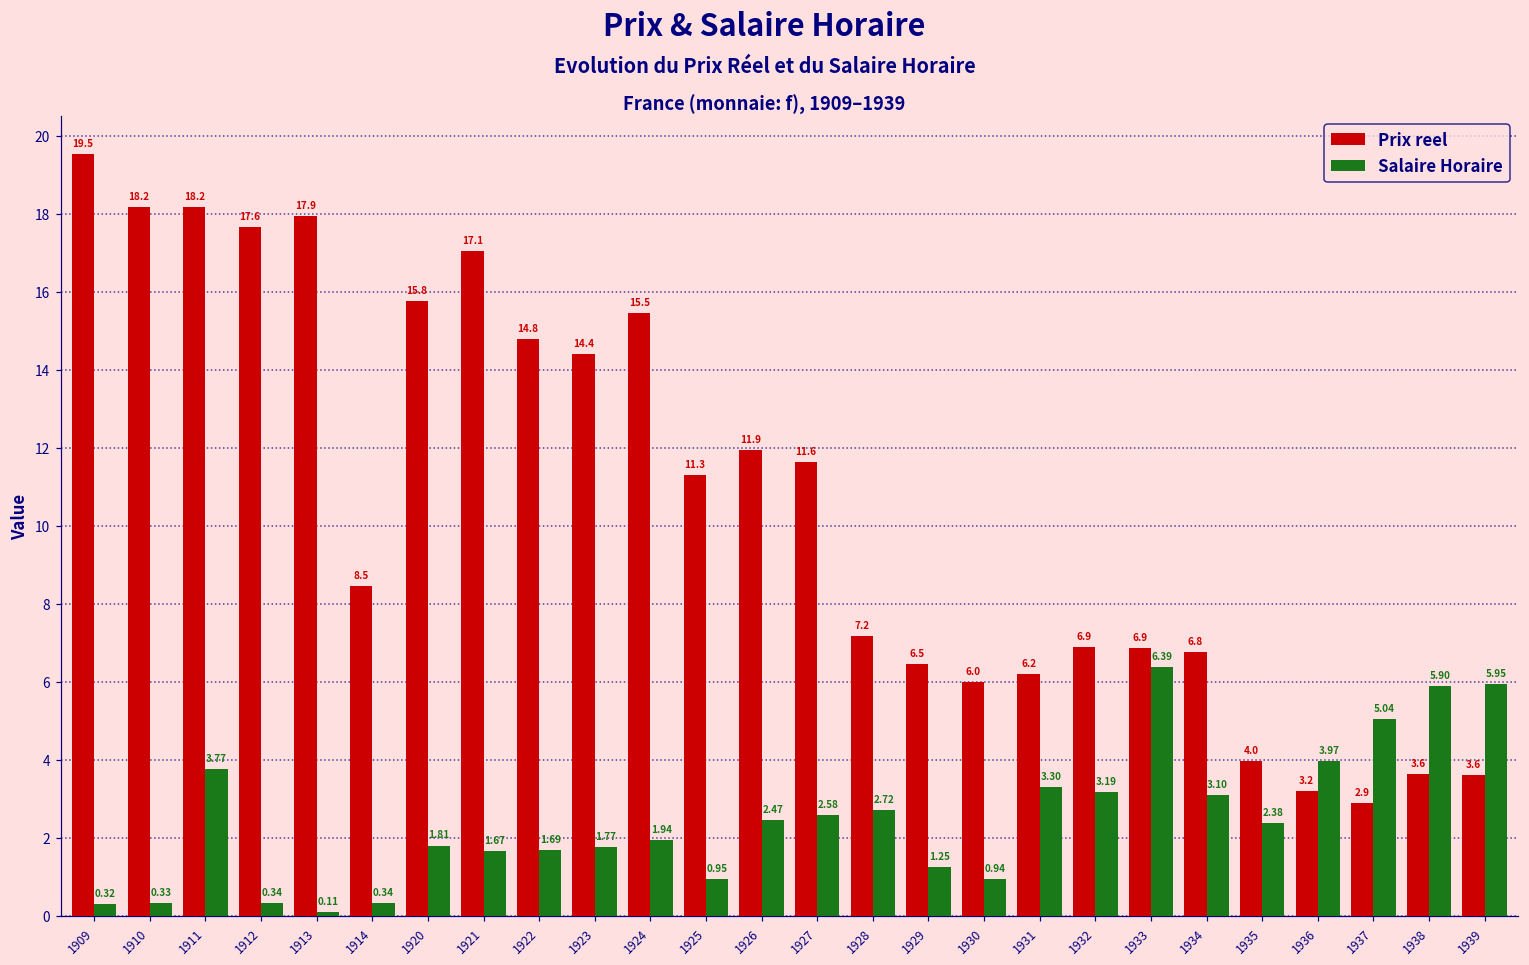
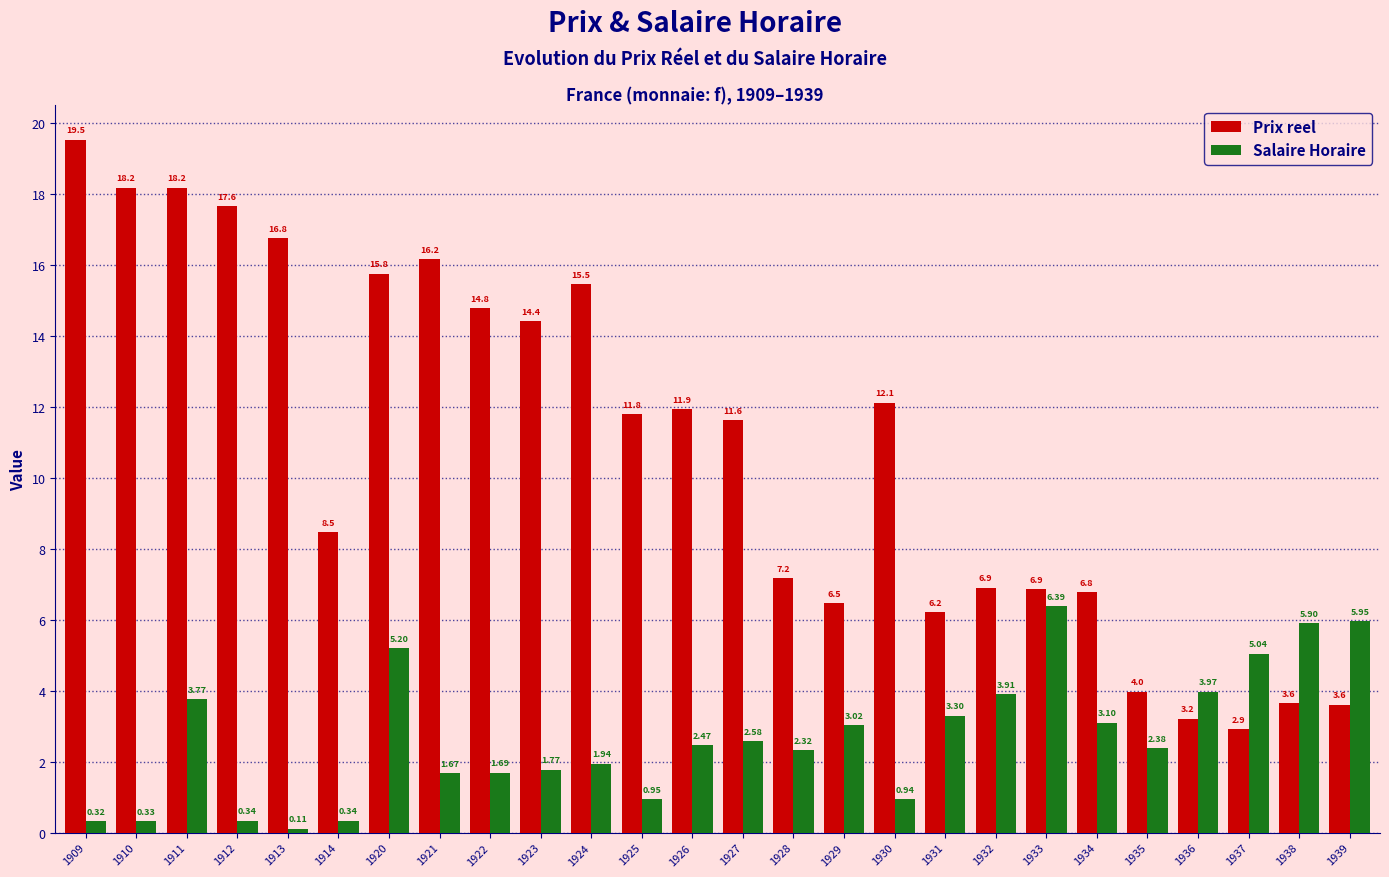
Prix reel, 1913: 17.9 -> 16.8
Salaire Horaire, 1920: 1.81 -> 5.20
Prix reel, 1921: 17.1 -> 16.2
Prix reel, 1925: 11.3 -> 11.8
Salaire Horaire, 1928: 2.72 -> 2.32
Salaire Horaire, 1929: 1.25 -> 3.02
Prix reel, 1930: 6.0 -> 12.1
Salaire Horaire, 1932: 3.19 -> 3.91
